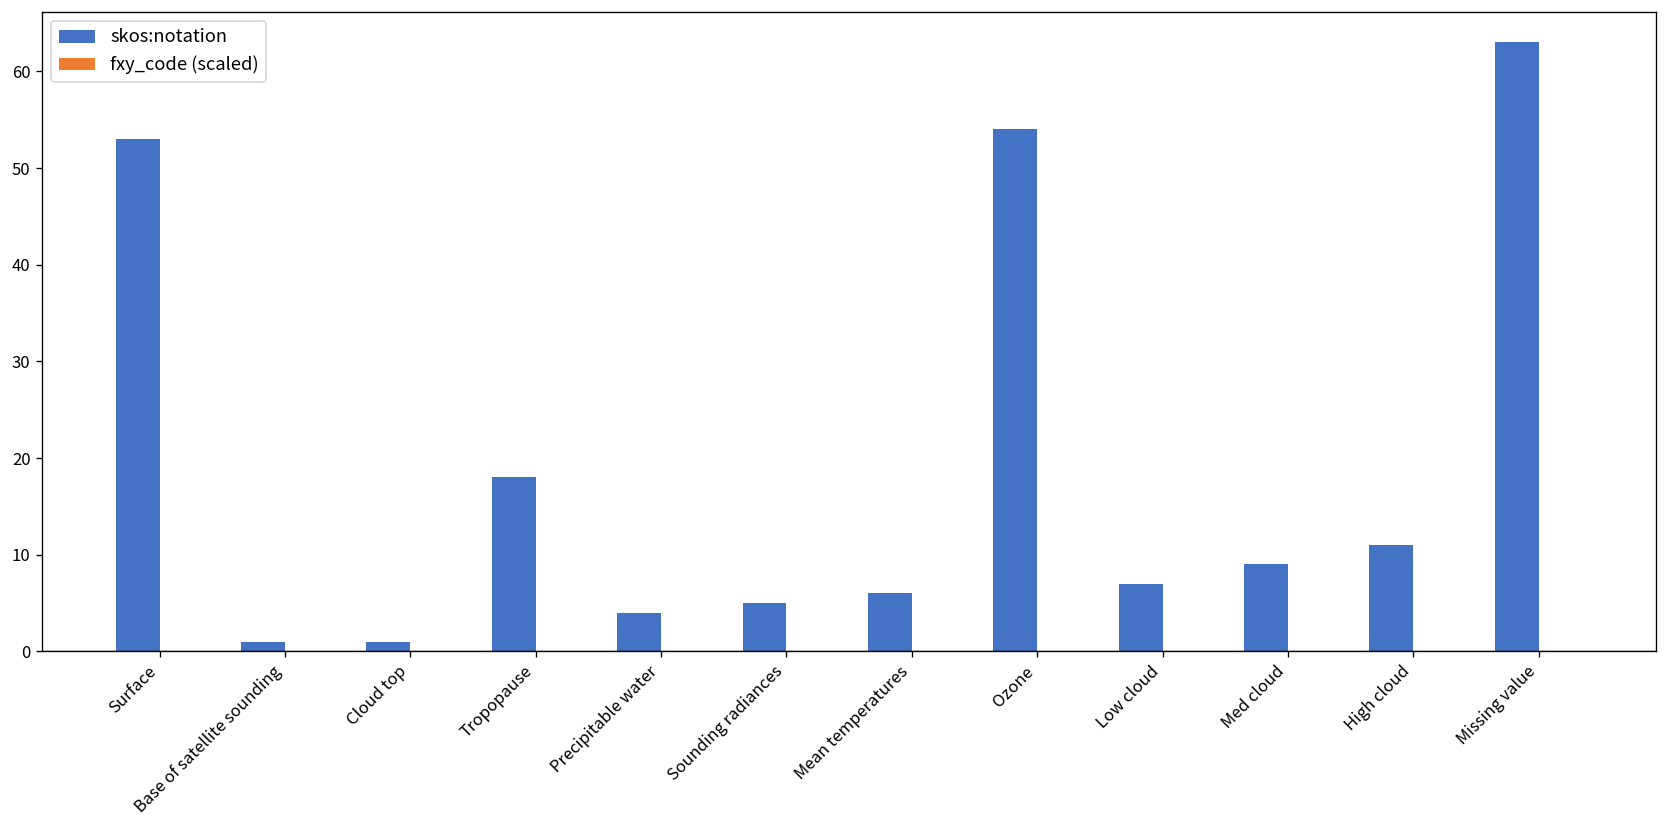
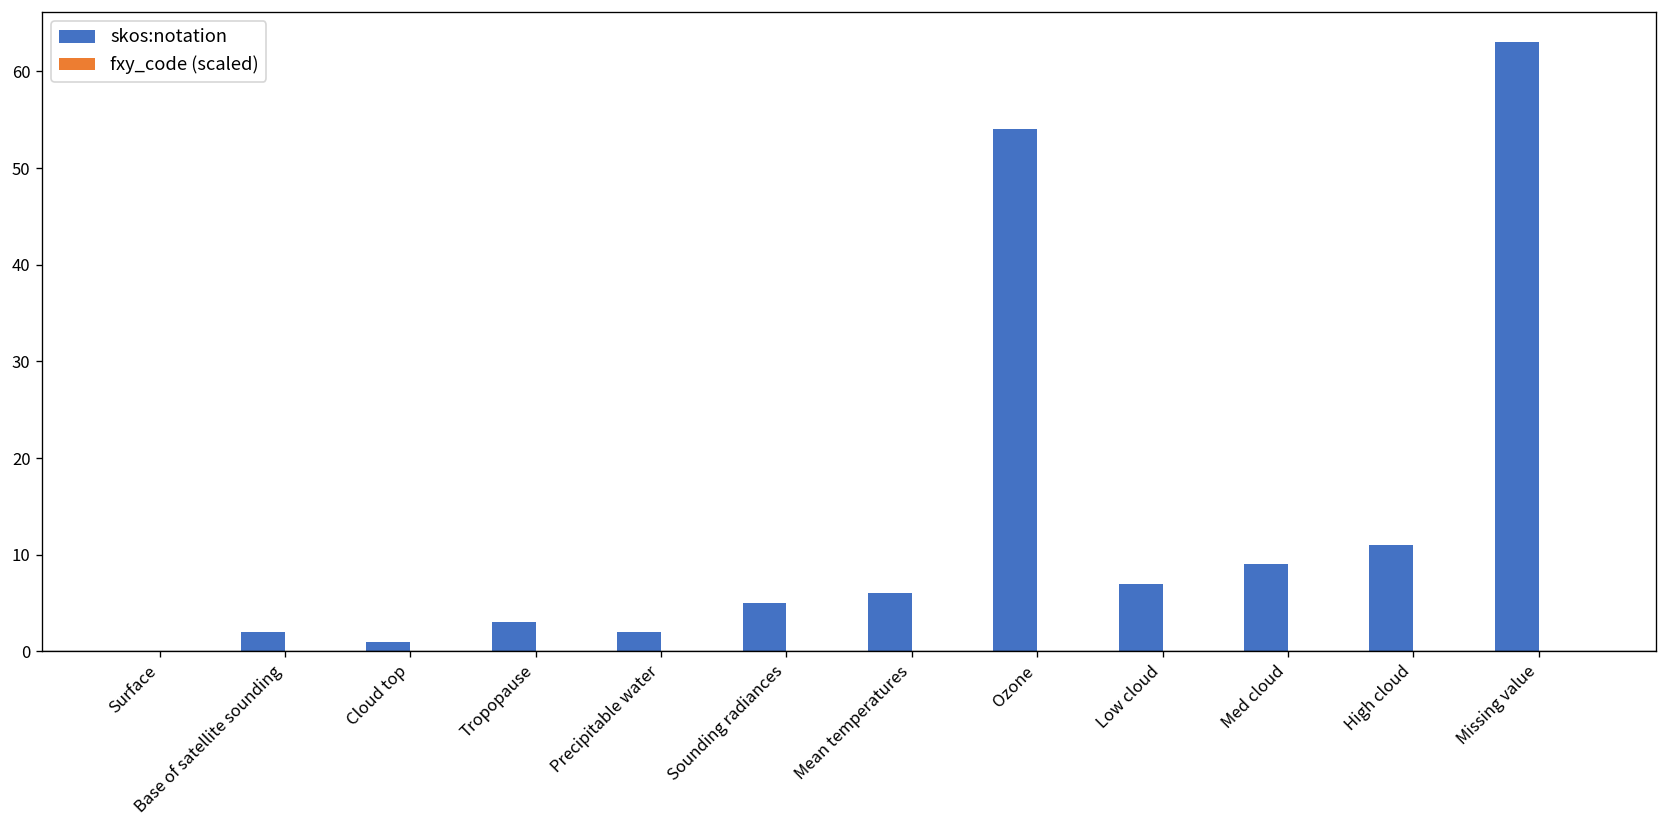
skos:notation, Surface: 53 -> 0
skos:notation, Base of satellite sounding: 1 -> 2
skos:notation, Tropopause: 18 -> 3
skos:notation, Precipitable water: 4 -> 2
